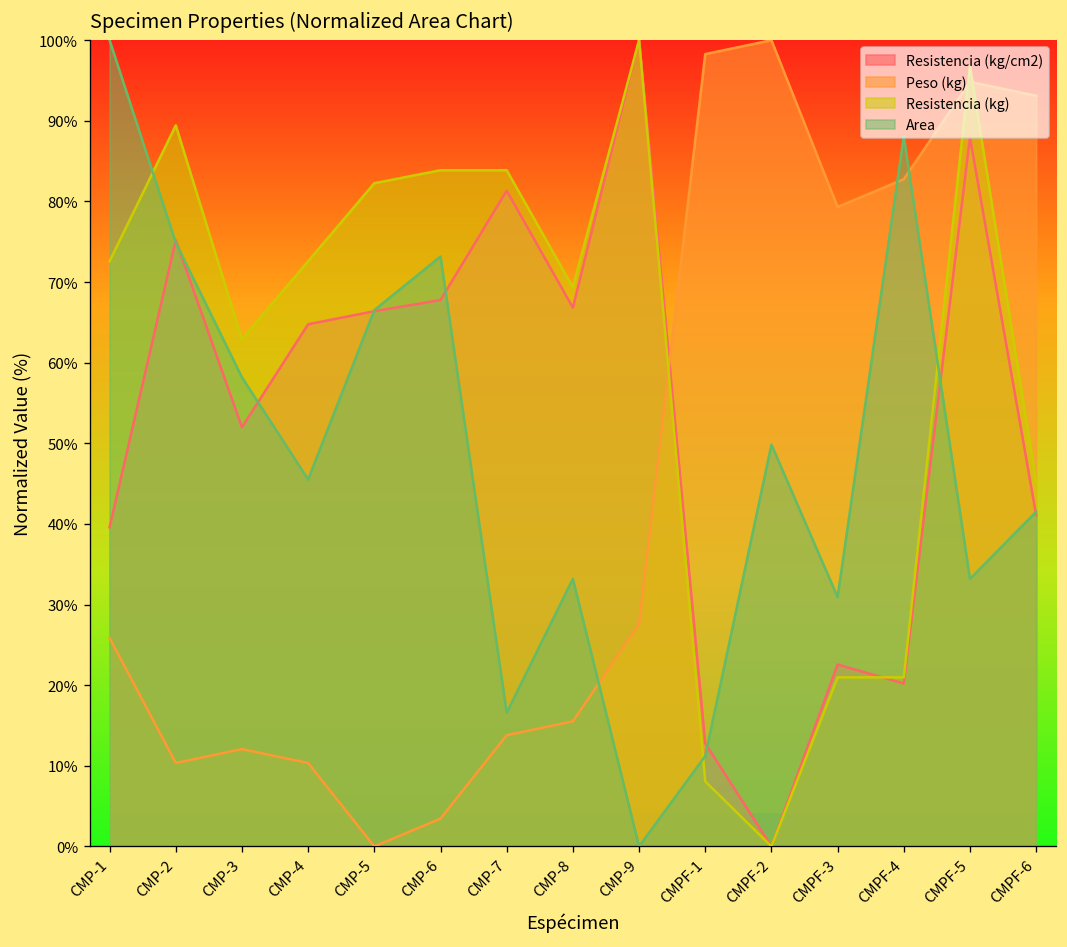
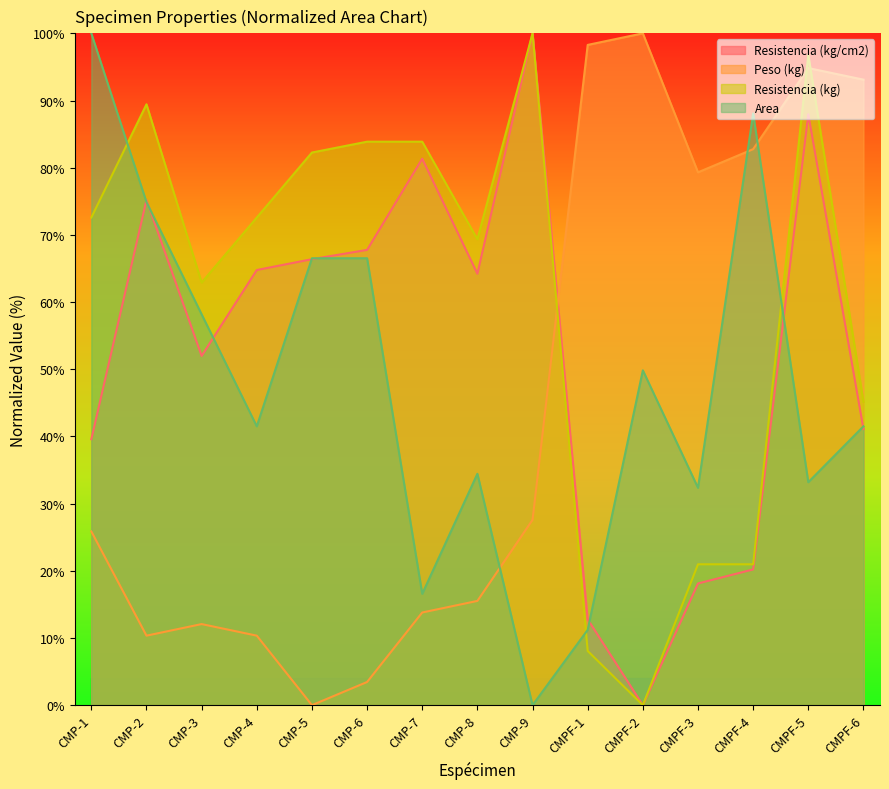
Area, CMP-4: 46% -> 42%
Area, CMP-6: 73% -> 67%
Resistencia (kg/cm2), CMP-8: 67% -> 64%
Area, CMP-8: 33% -> 34%
Resistencia (kg/cm2), CMPF-3: 23% -> 18%
Area, CMPF-3: 31% -> 32%
